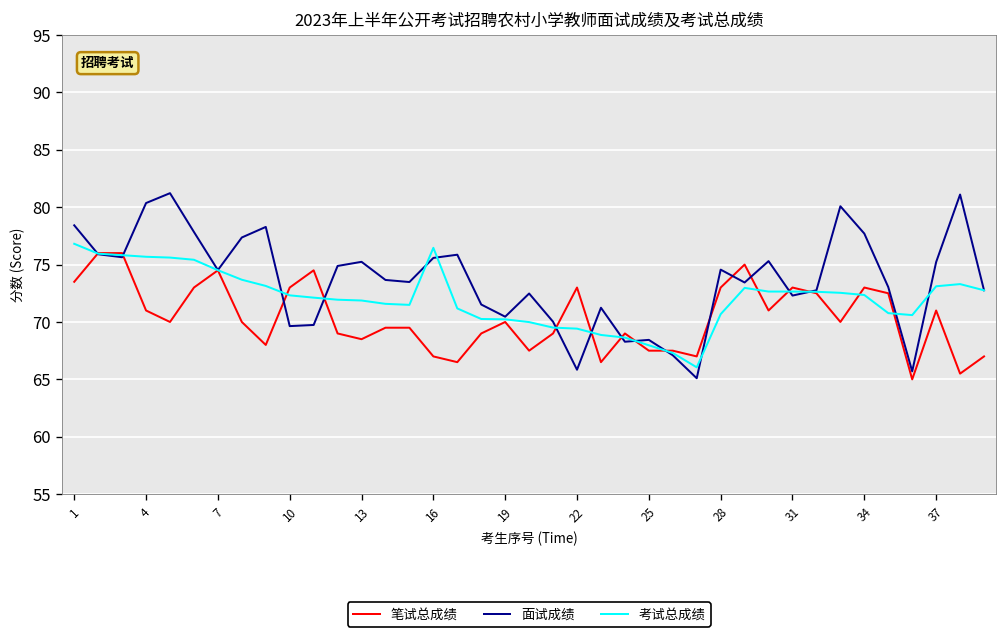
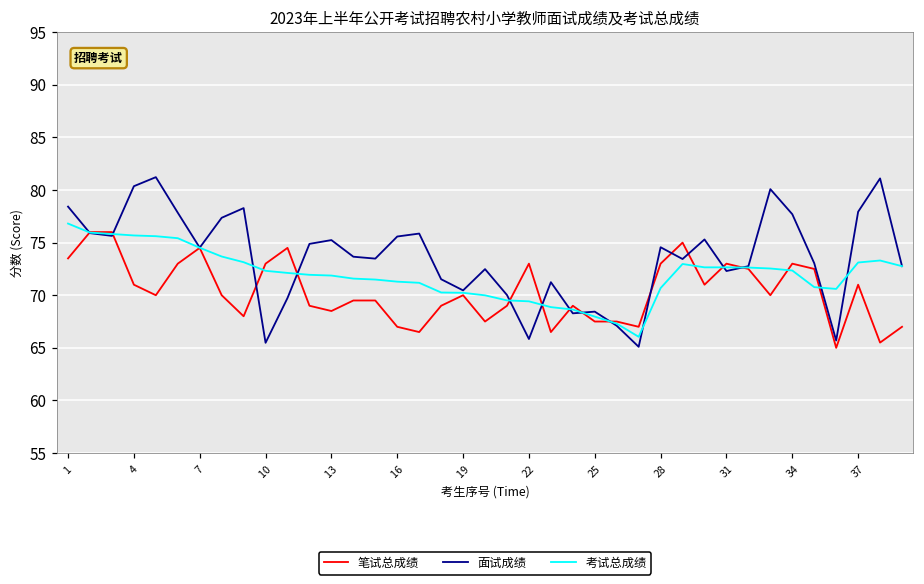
面试成绩, 10: 70 -> 65
考试总成绩, 16: 76 -> 71
面试成绩, 37: 75 -> 78
